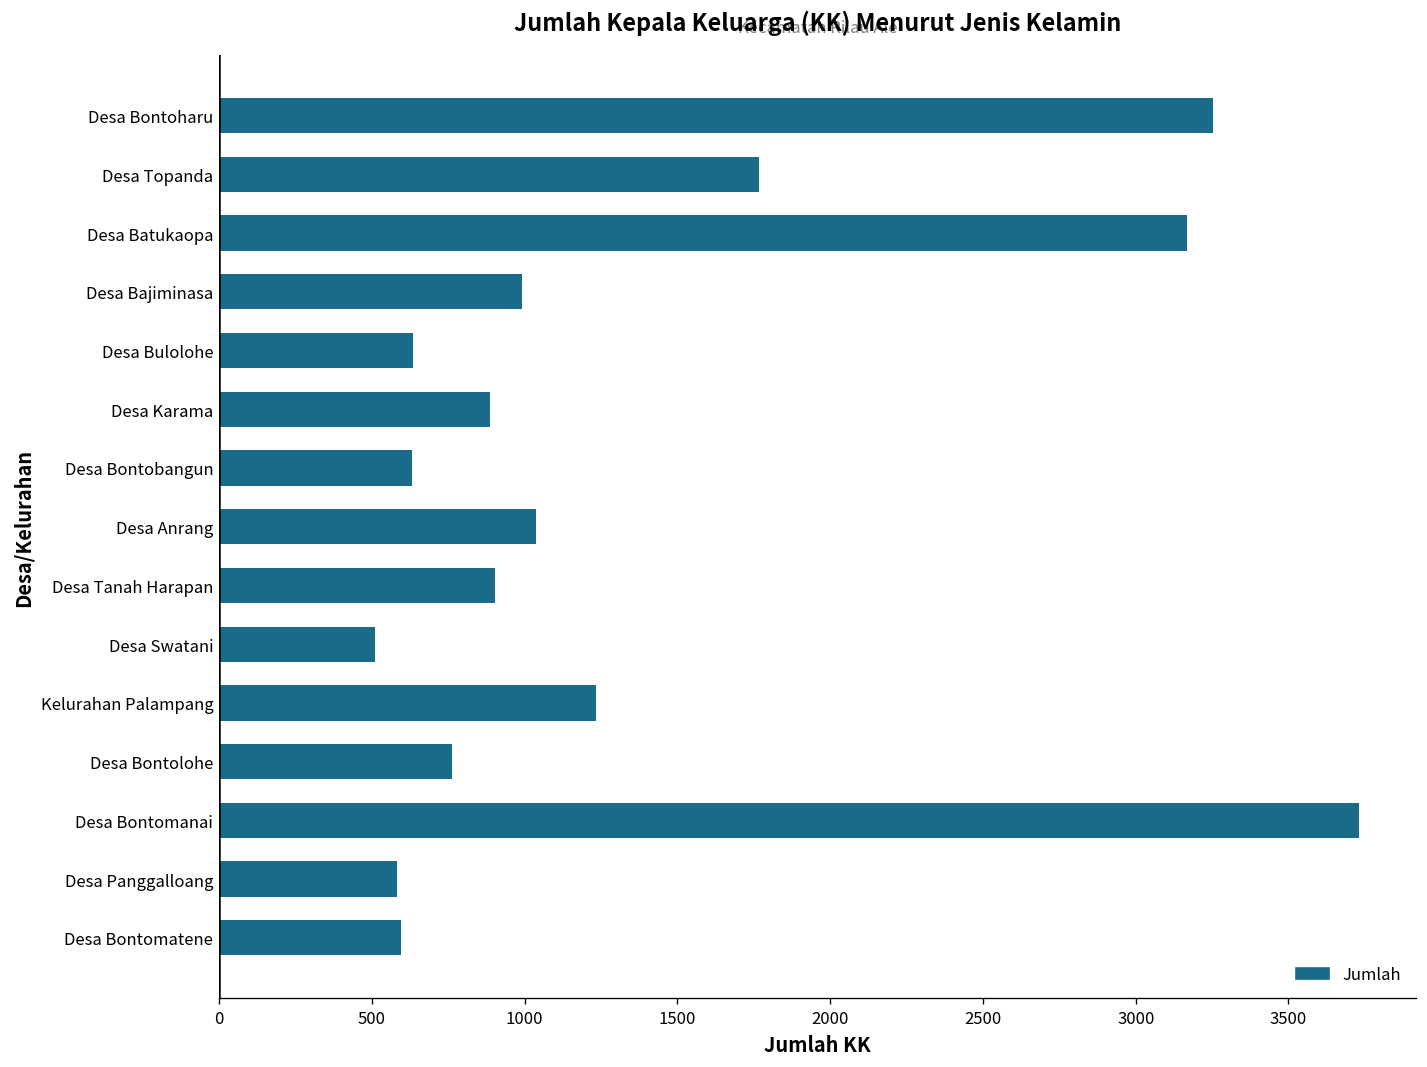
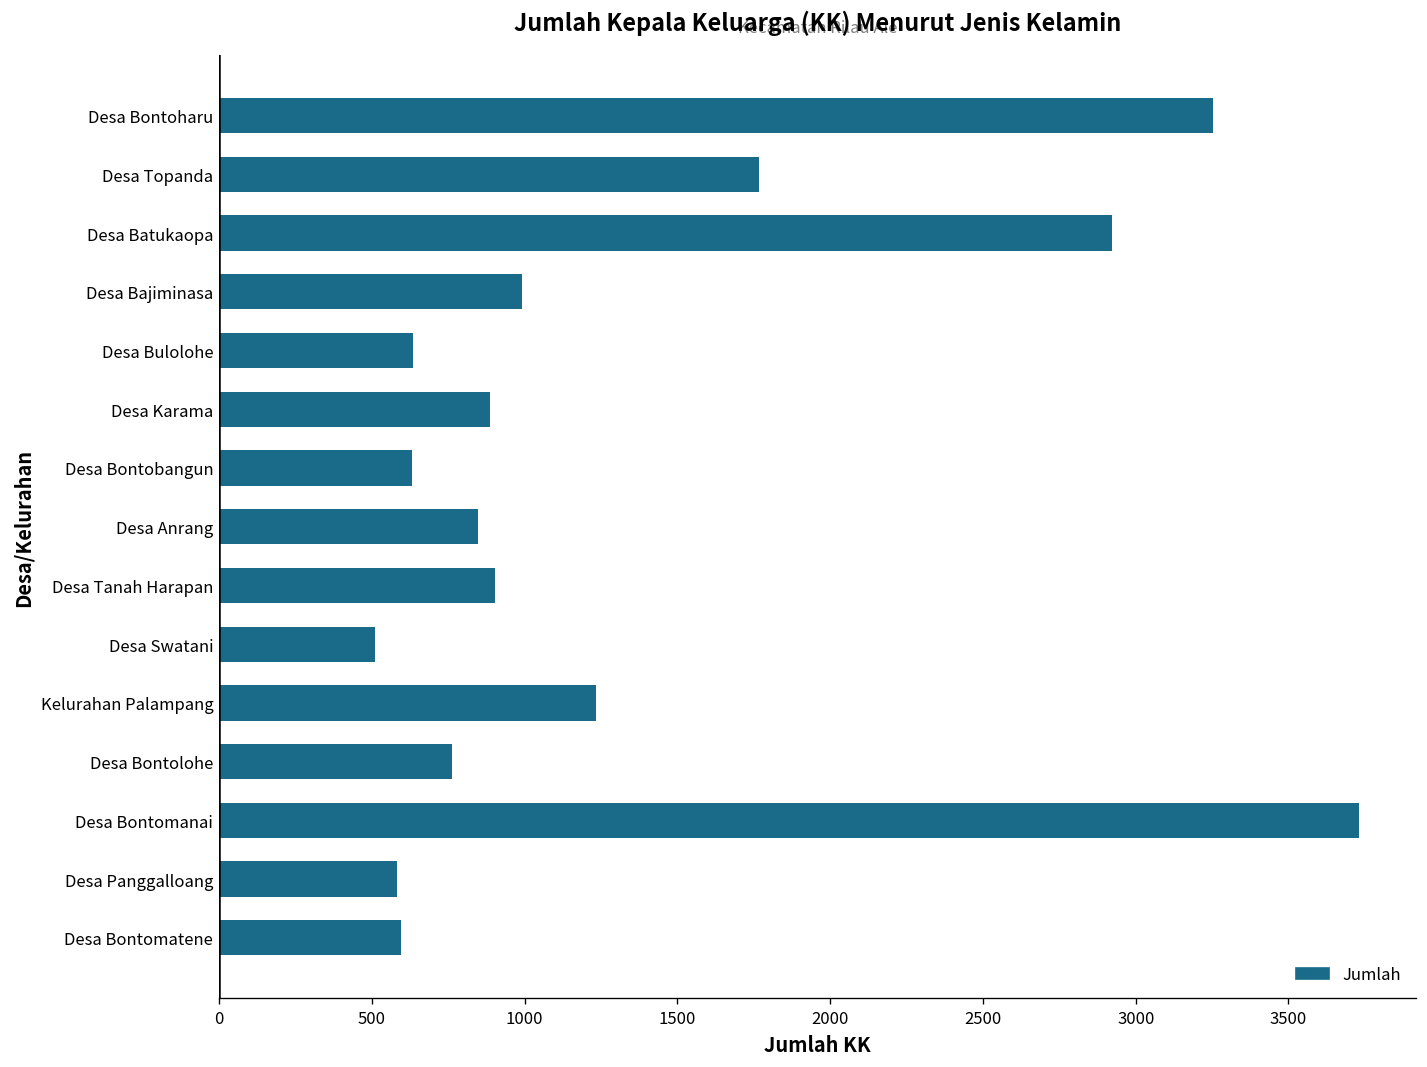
Desa Batukaopa: 3170 -> 2920
Desa Anrang: 1040 -> 850
